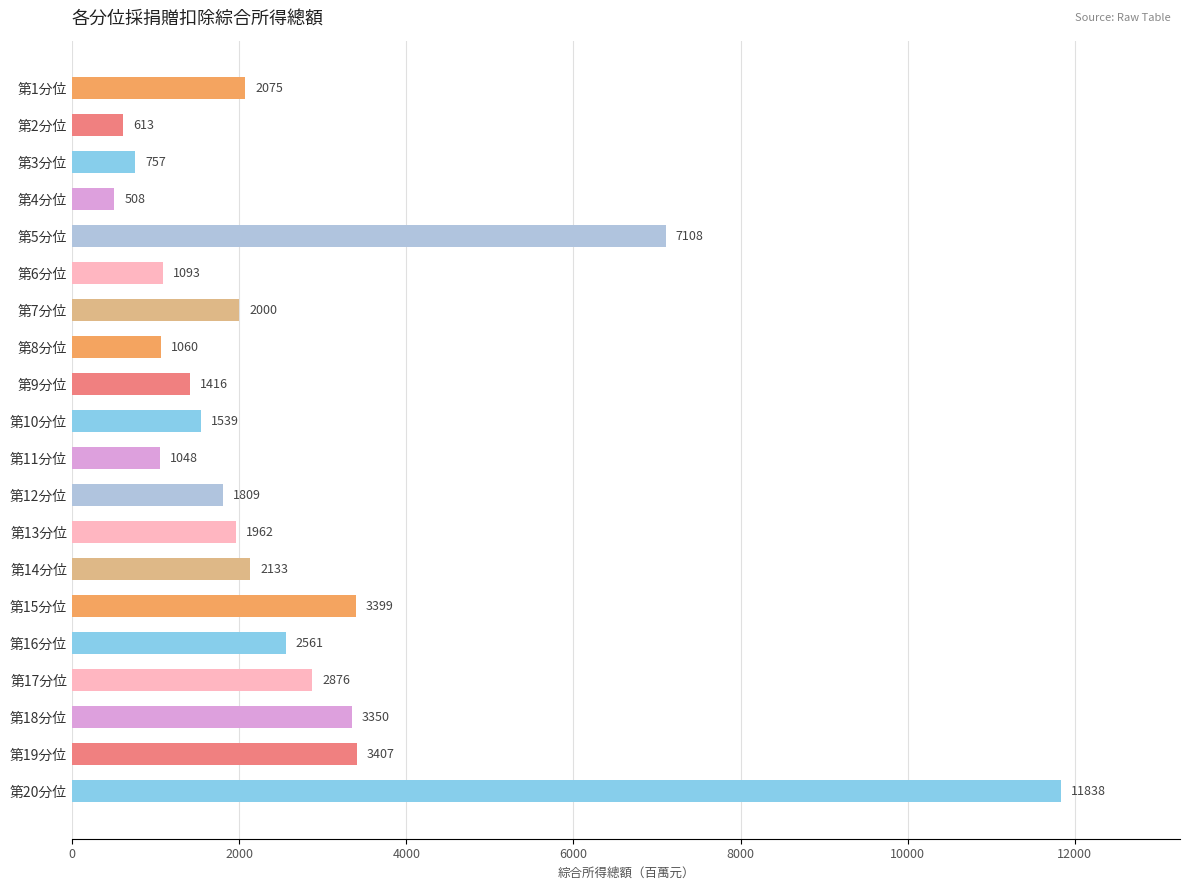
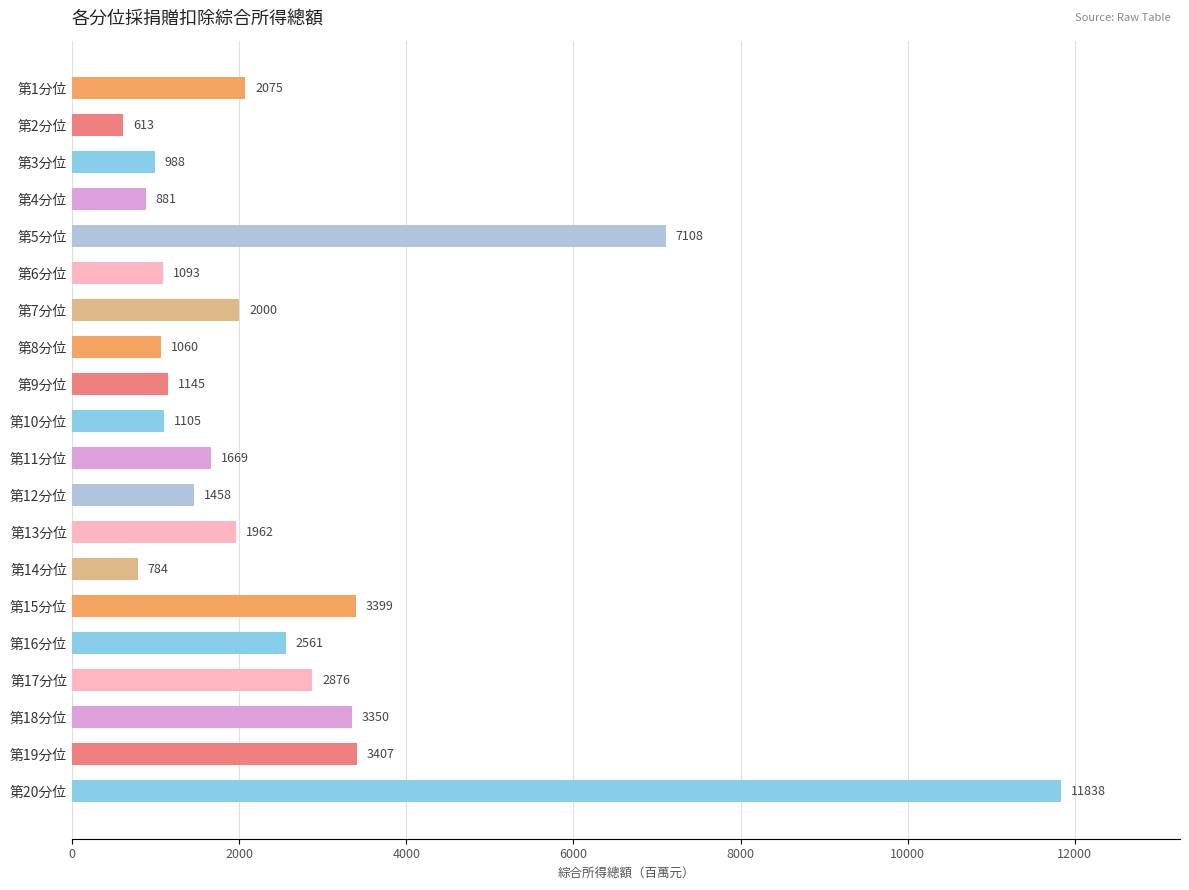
第3分位: 757 -> 988
第4分位: 508 -> 881
第9分位: 1416 -> 1145
第10分位: 1539 -> 1105
第11分位: 1048 -> 1669
第12分位: 1809 -> 1458
第14分位: 2133 -> 784
